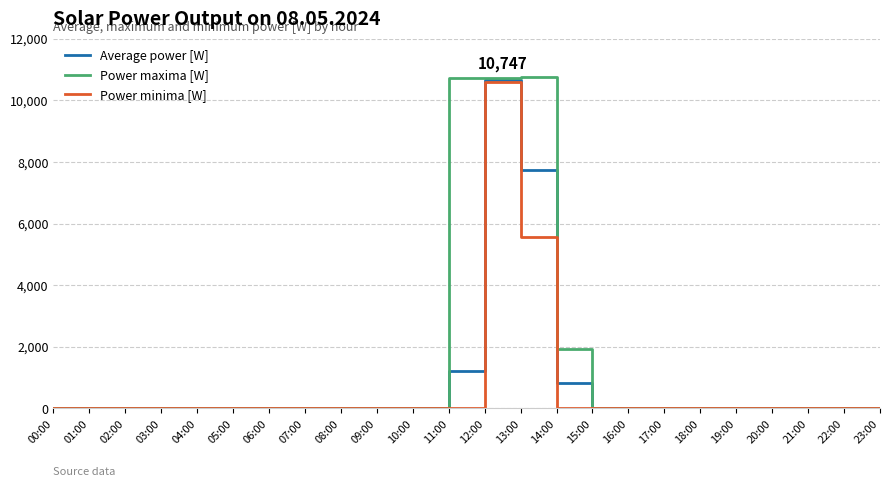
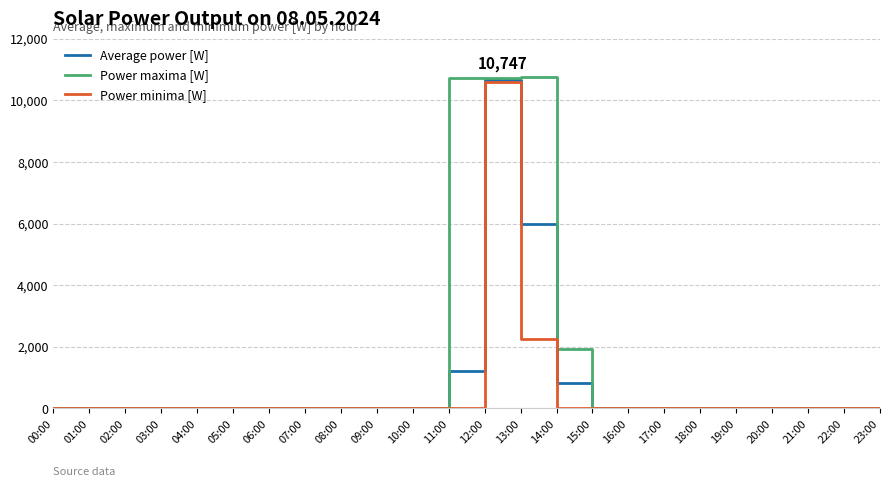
Average power [W], 13:00: 7,700 -> 6,000
Power minima [W], 13:00: 5,600 -> 2,200
